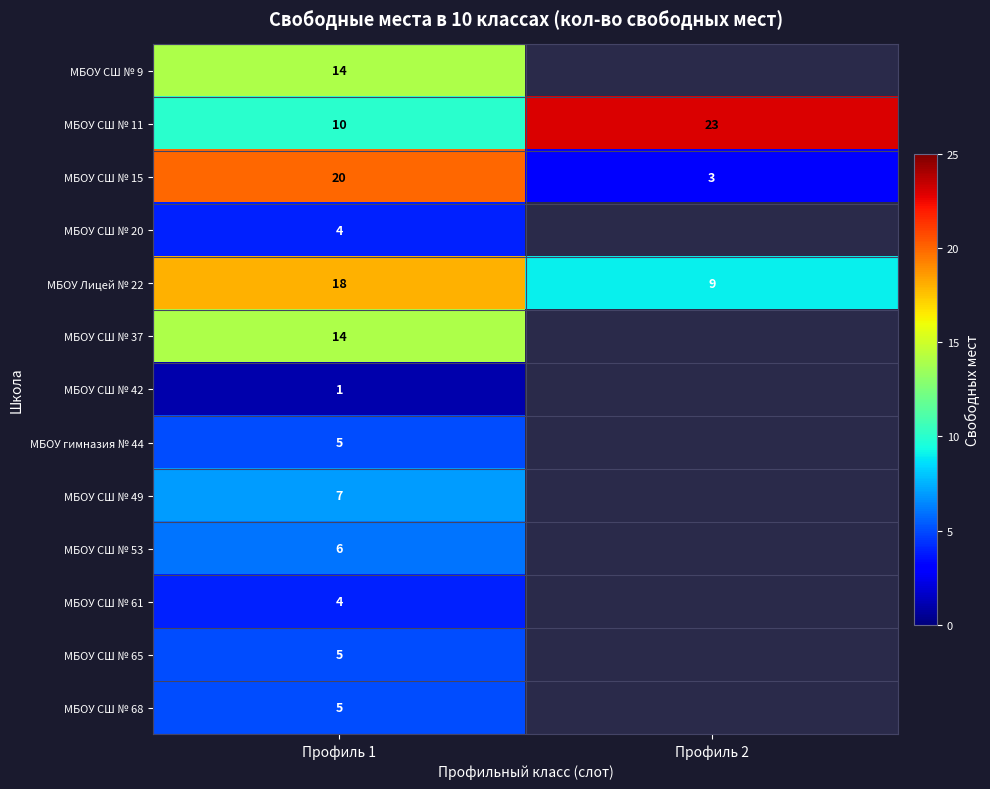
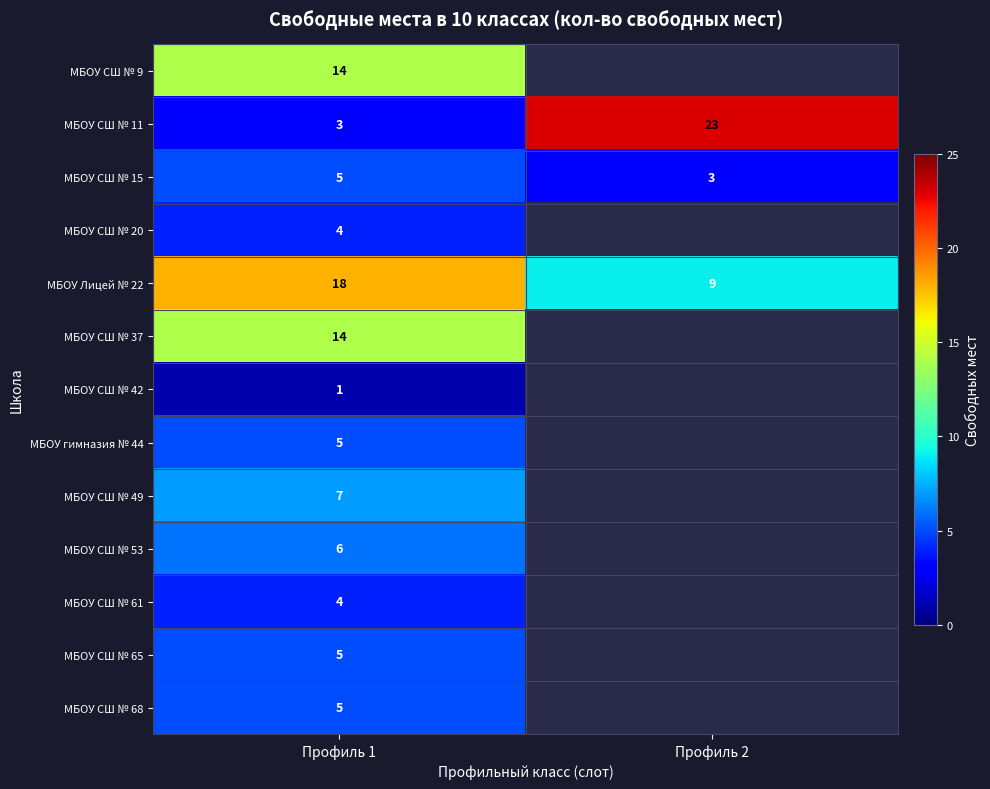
МБОУ СШ № 11, Профиль 1: 10 -> 3
МБОУ СШ № 15, Профиль 1: 20 -> 5
